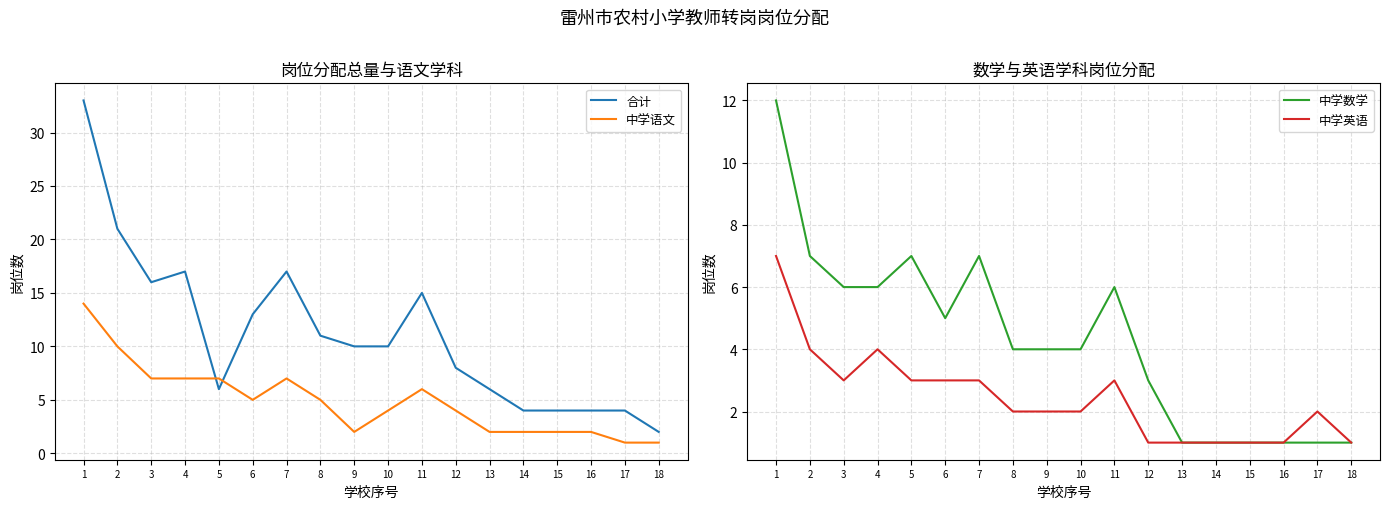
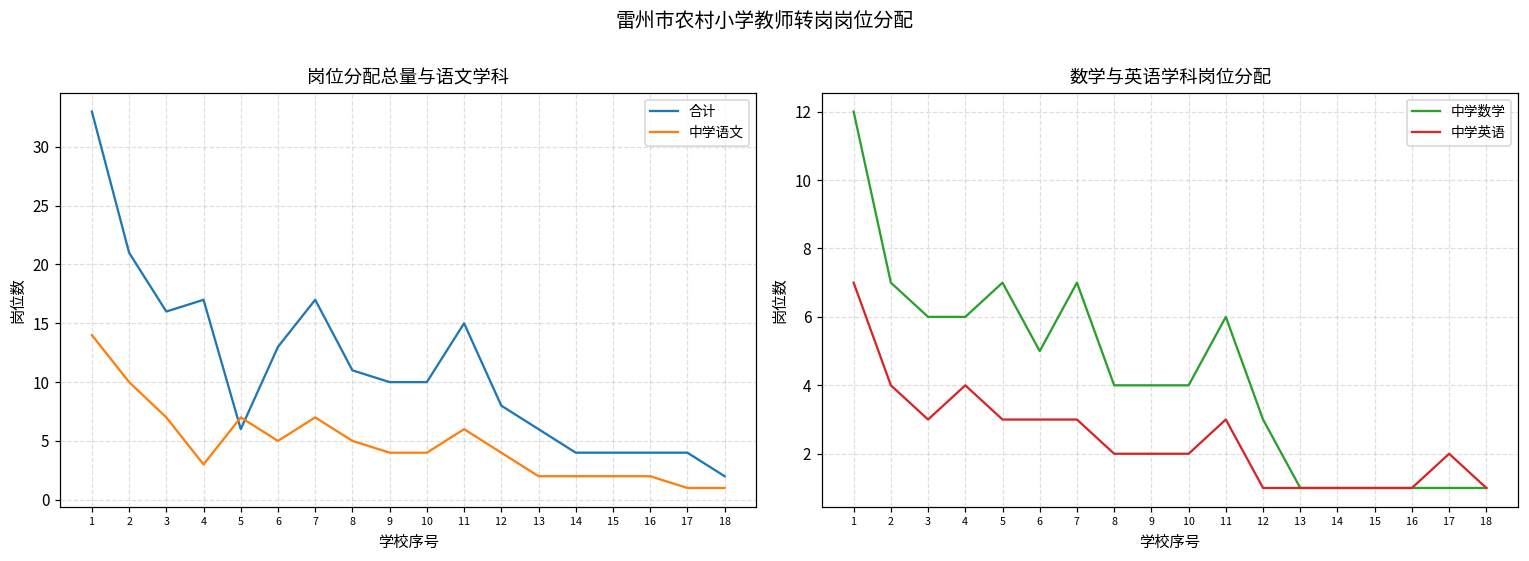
岗位分配总量与语文学科, 中学语文, 4: 7 -> 3
岗位分配总量与语文学科, 中学语文, 9: 2 -> 4
